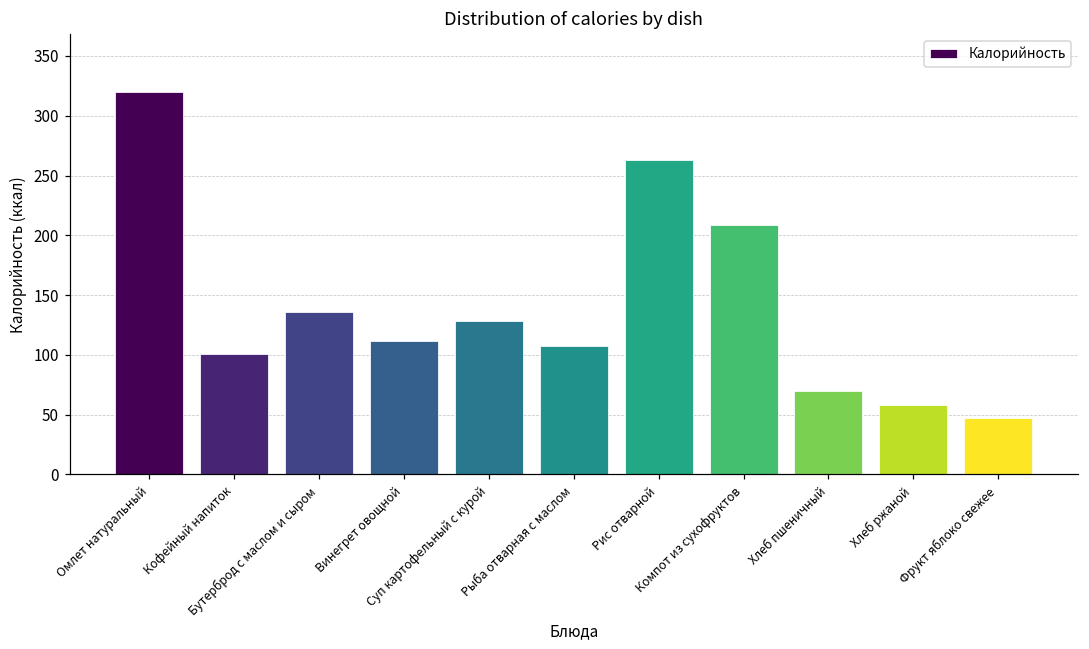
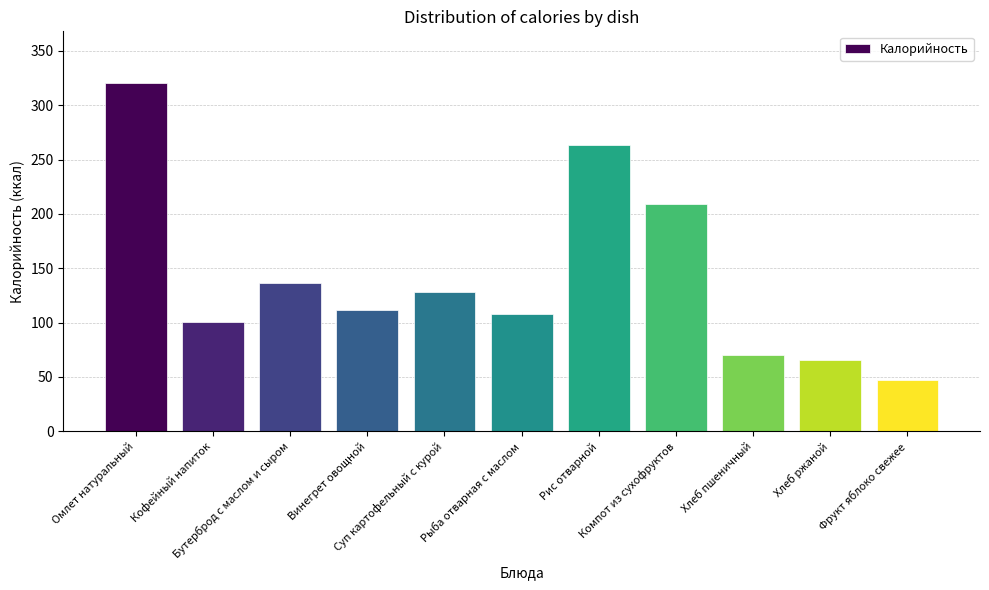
Хлеб ржаной: 58 -> 66
